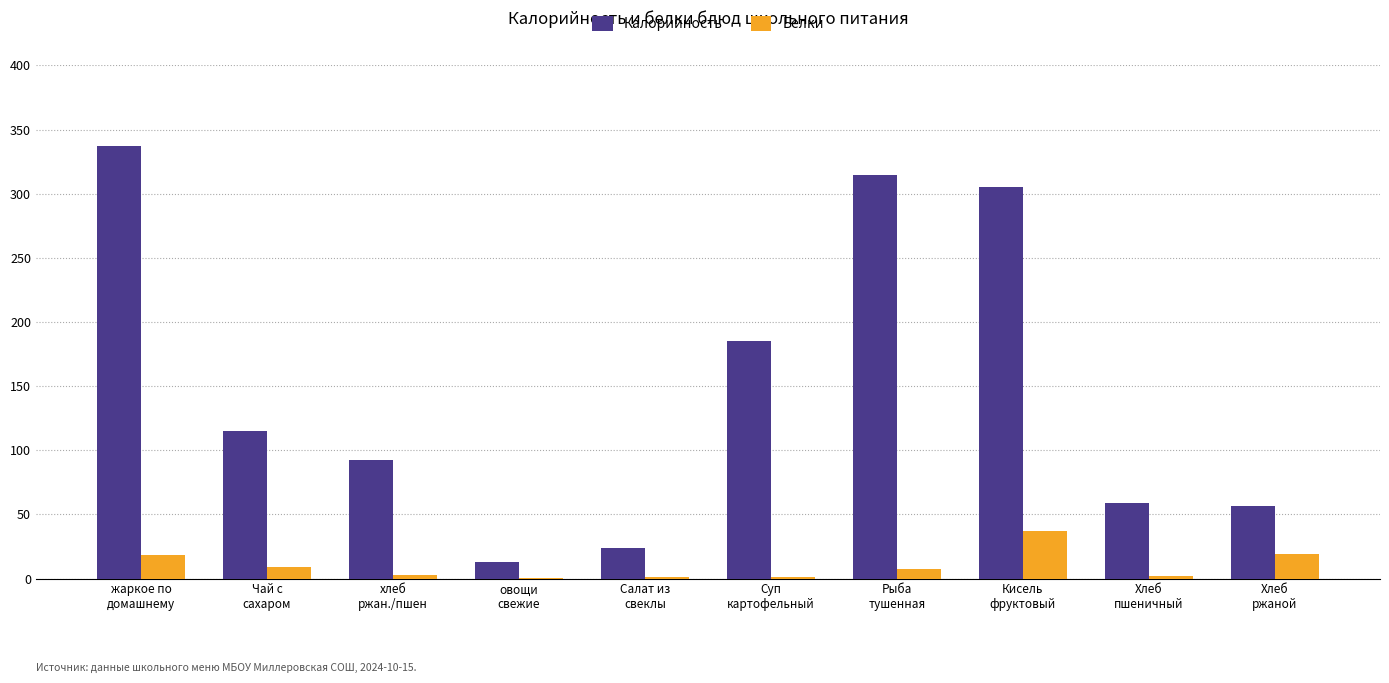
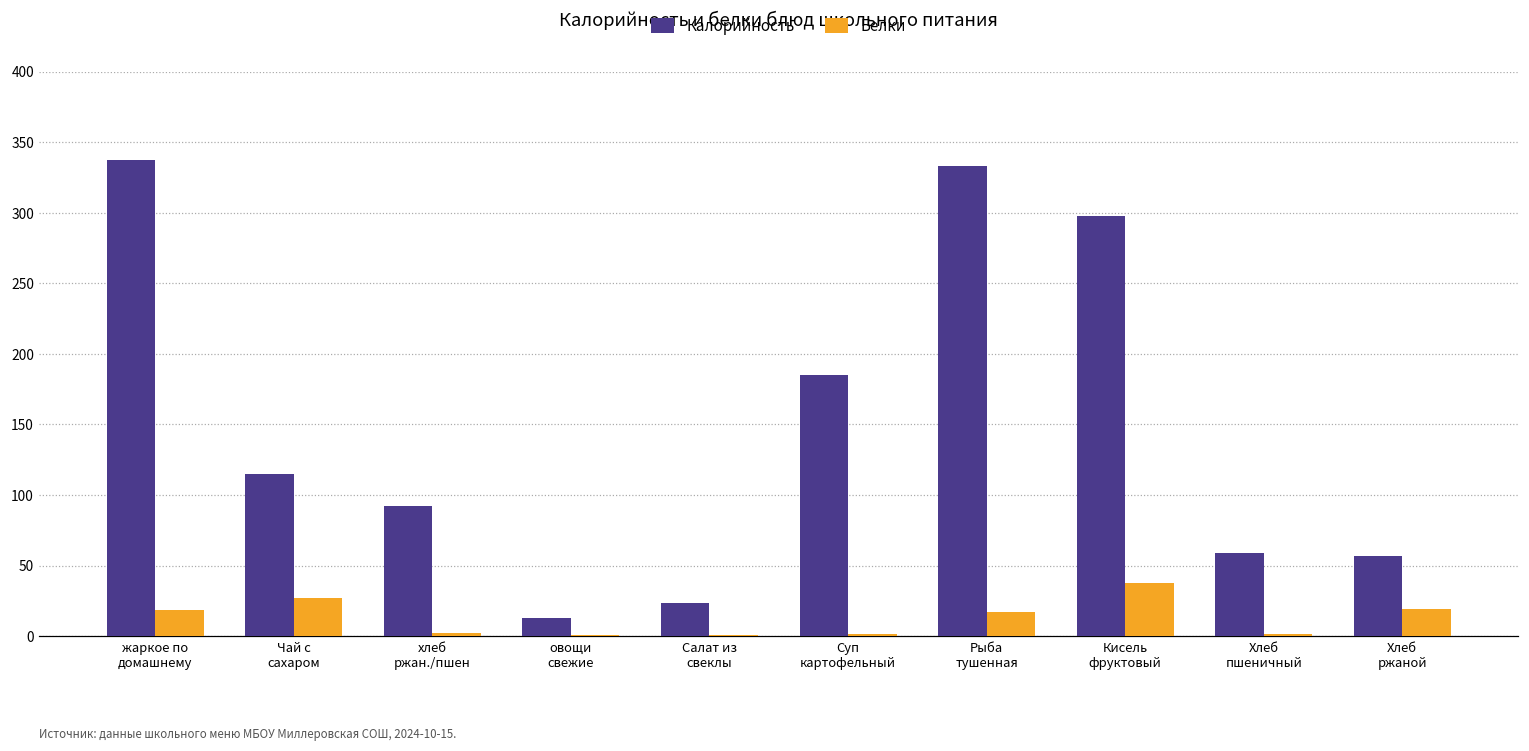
Белки, Чай с сахаром: 9 -> 27
Калорийность, Рыба тушенная: 315 -> 333
Белки, Рыба тушенная: 7 -> 17
Калорийность, Кисель фруктовый: 305 -> 298
